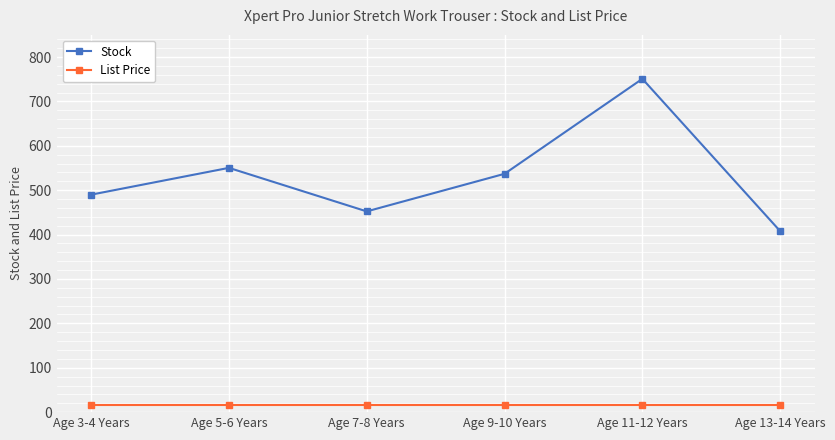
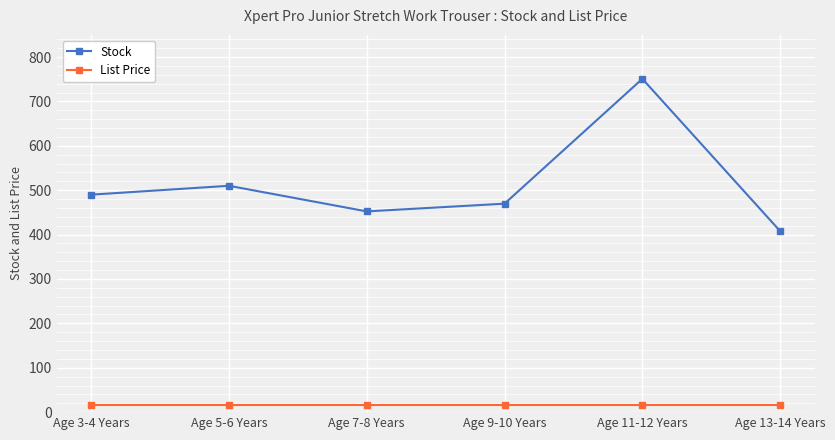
Stock, Age 5-6 Years: 550 -> 510
Stock, Age 9-10 Years: 540 -> 470
